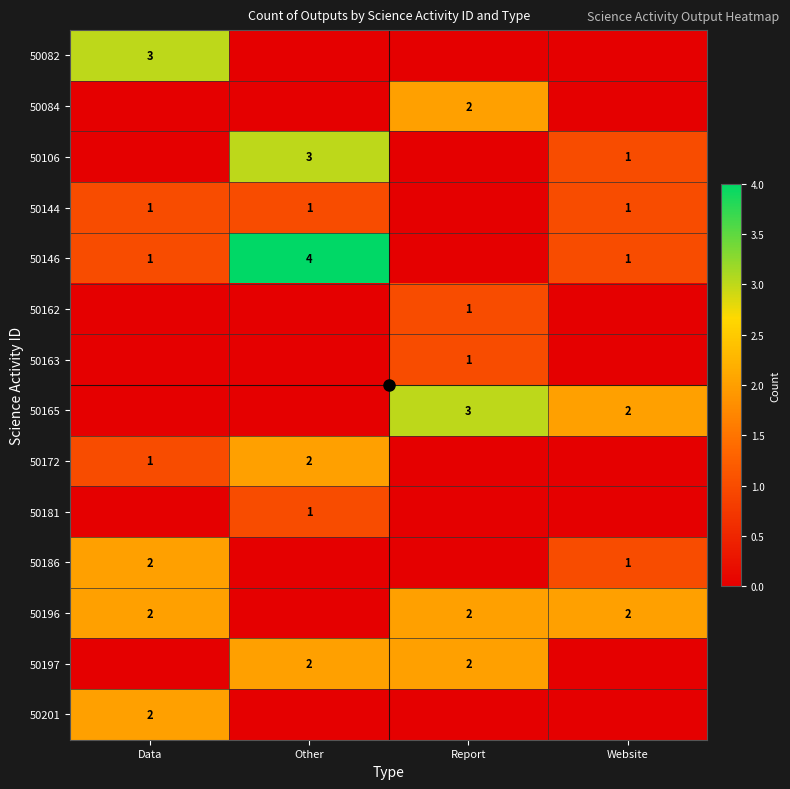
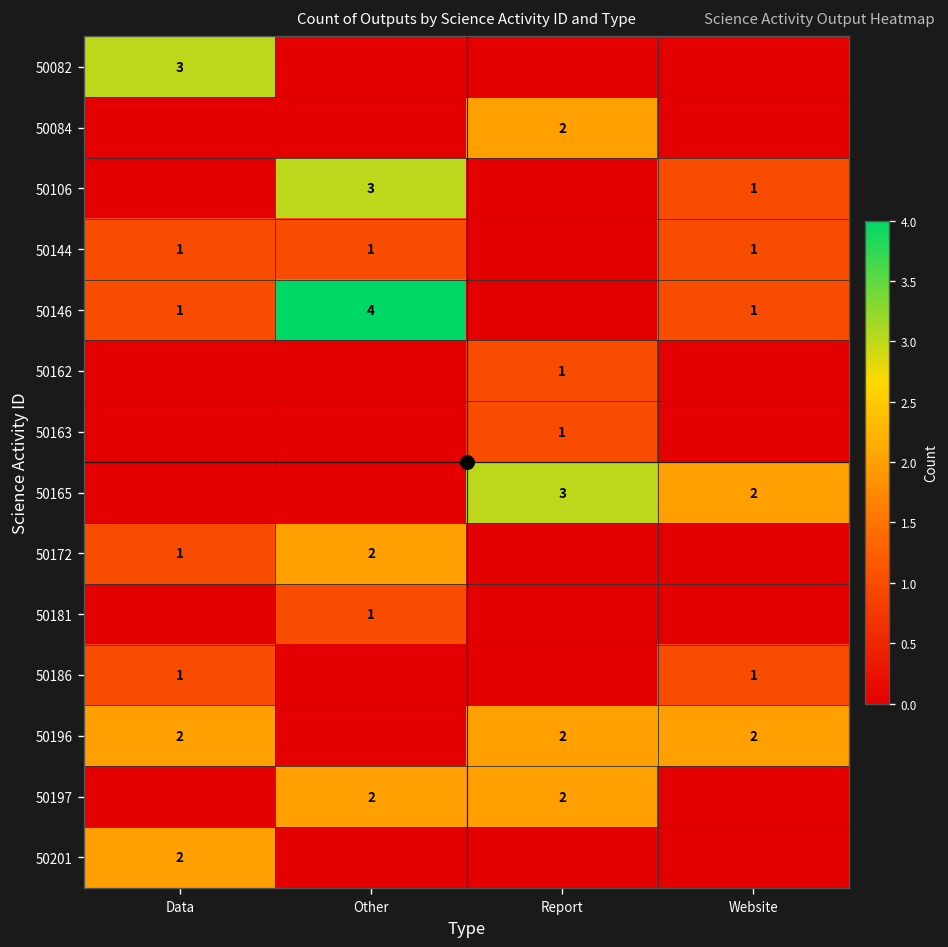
50186, Data: 2 -> 1
